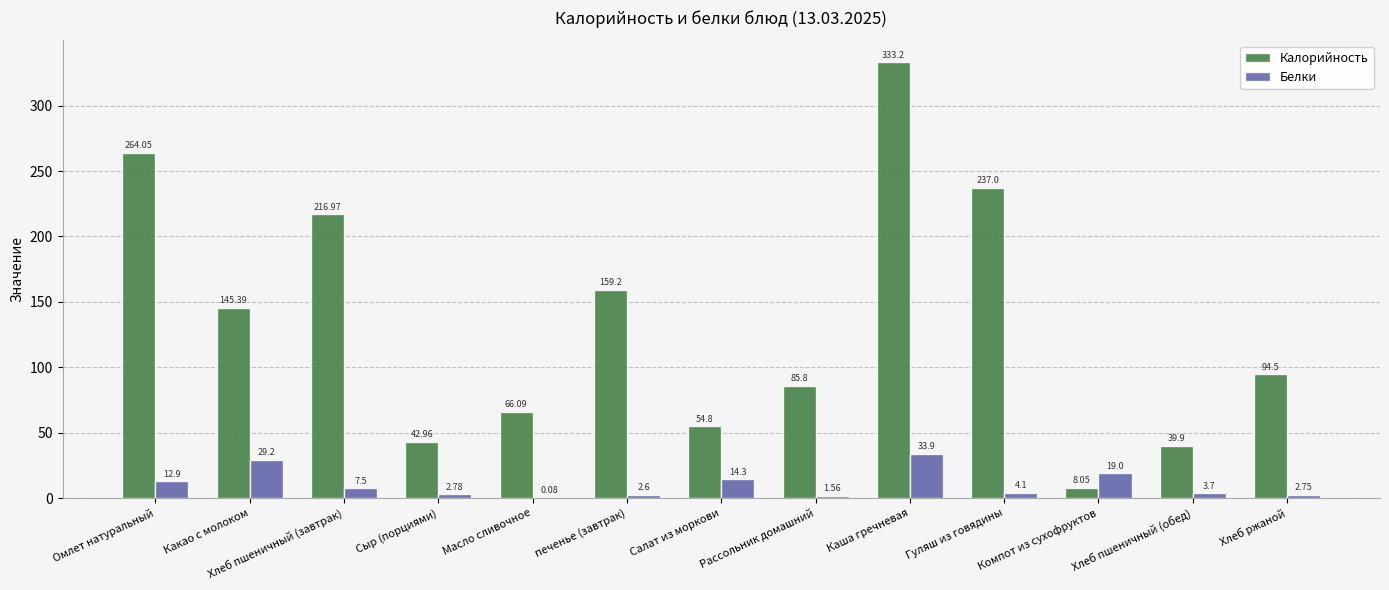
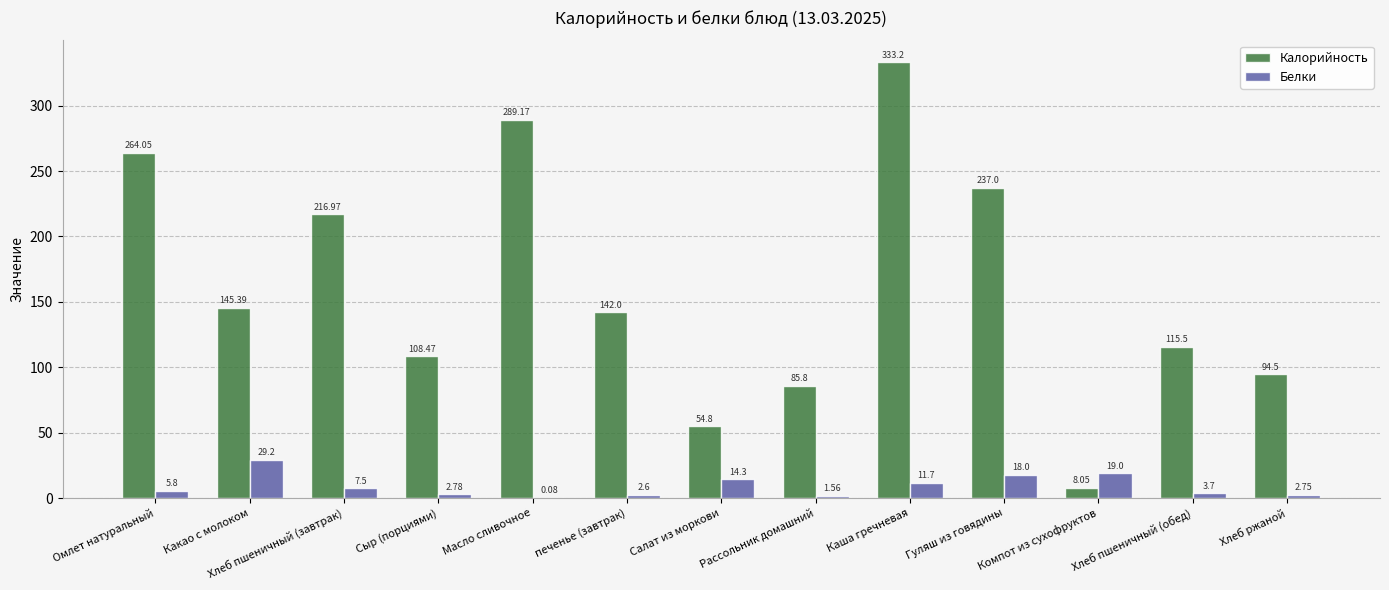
Белки, Омлет натуральный: 12.9 -> 5.8
Калорийность, Сыр (порциями): 42.96 -> 108.47
Калорийность, Масло сливочное: 66.09 -> 289.17
Калорийность, печенье (завтрак): 159.2 -> 142.0
Белки, Каша гречневая: 33.9 -> 11.7
Белки, Гуляш из говядины: 4.1 -> 18.0
Калорийность, Хлеб пшеничный (обед): 39.9 -> 115.5
